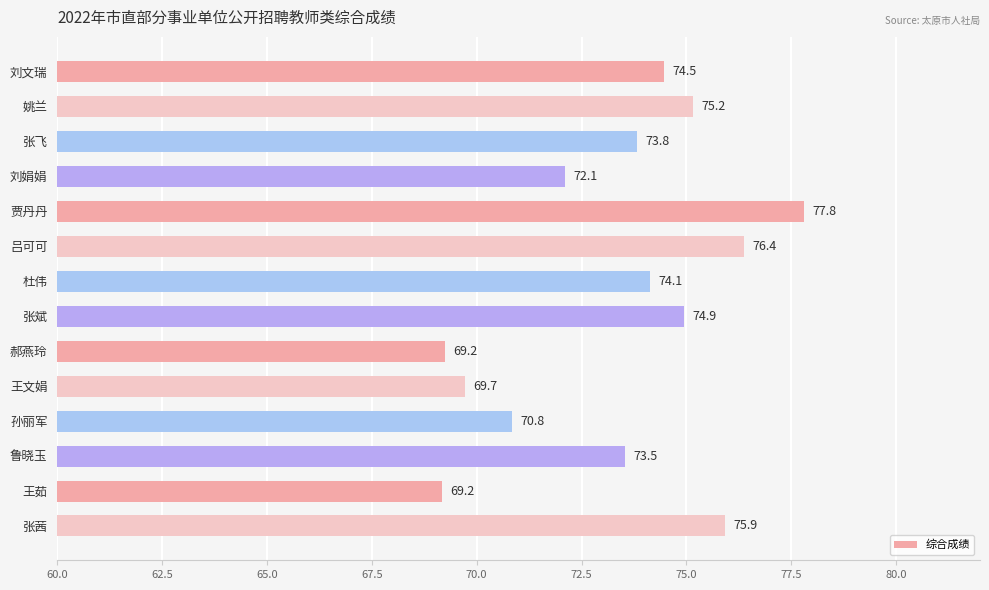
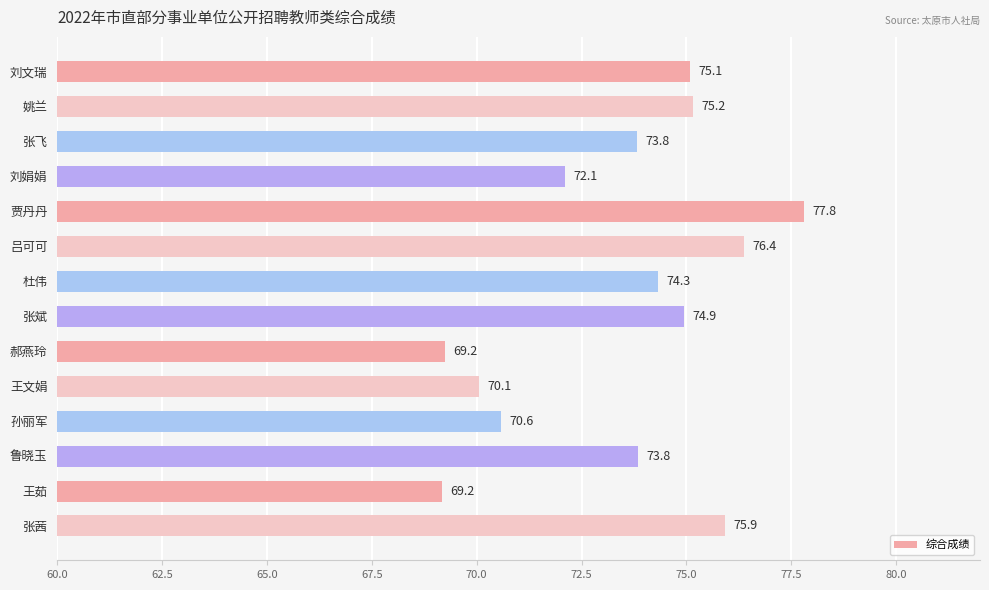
刘文瑞: 74.5 -> 75.1
杜伟: 74.1 -> 74.3
王文娟: 69.7 -> 70.1
孙丽军: 70.8 -> 70.6
鲁晓玉: 73.5 -> 73.8
